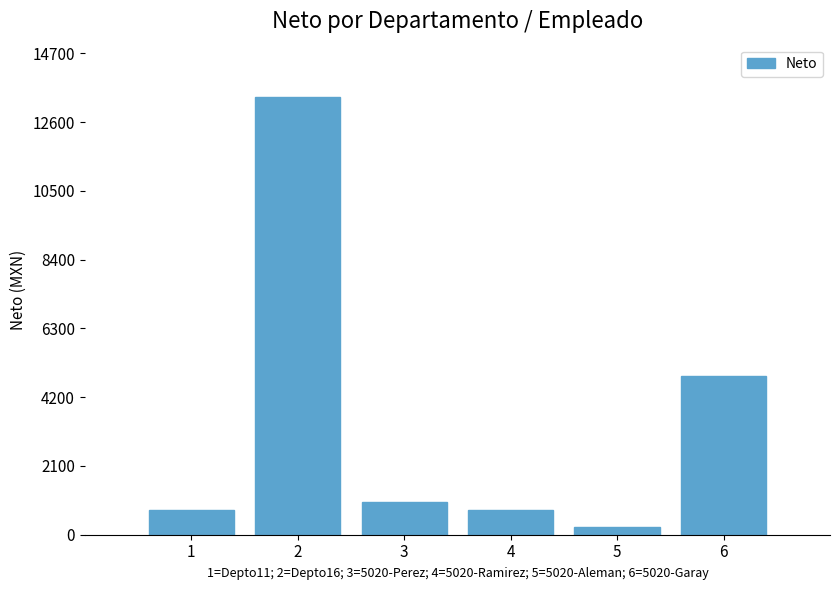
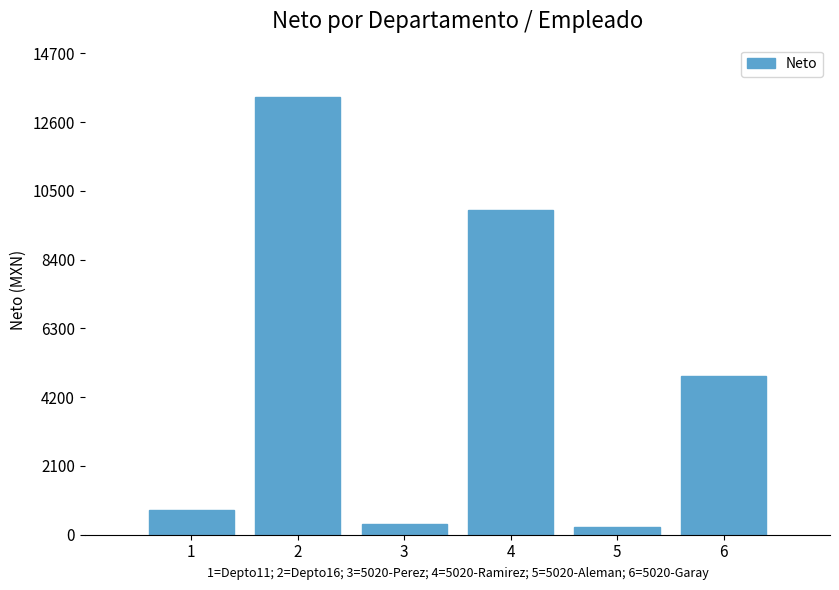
3: 1000 -> 300
4: 800 -> 9900
